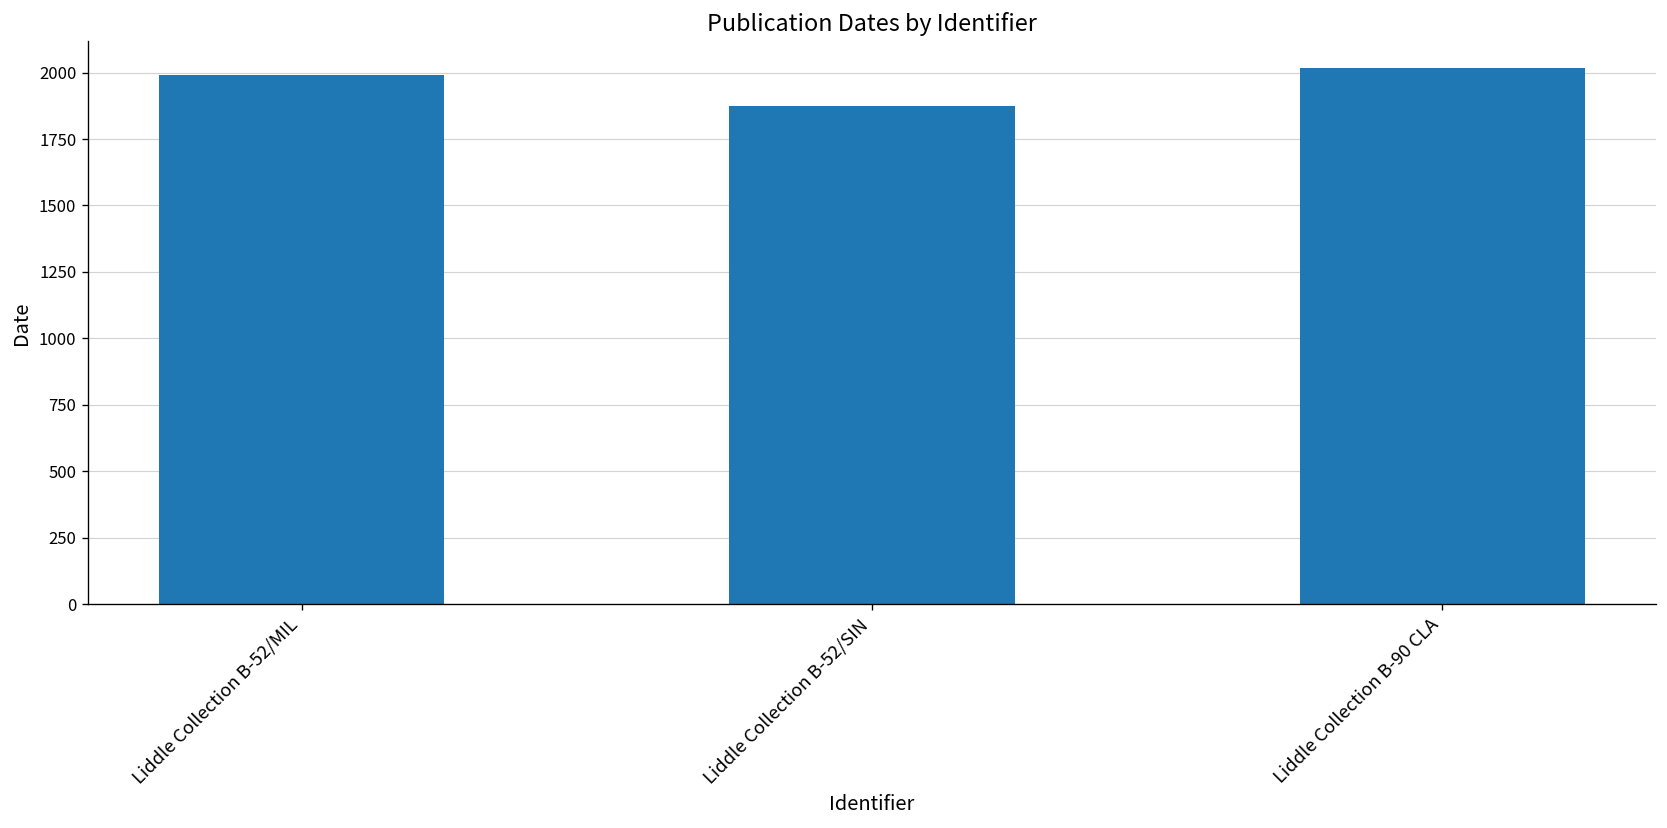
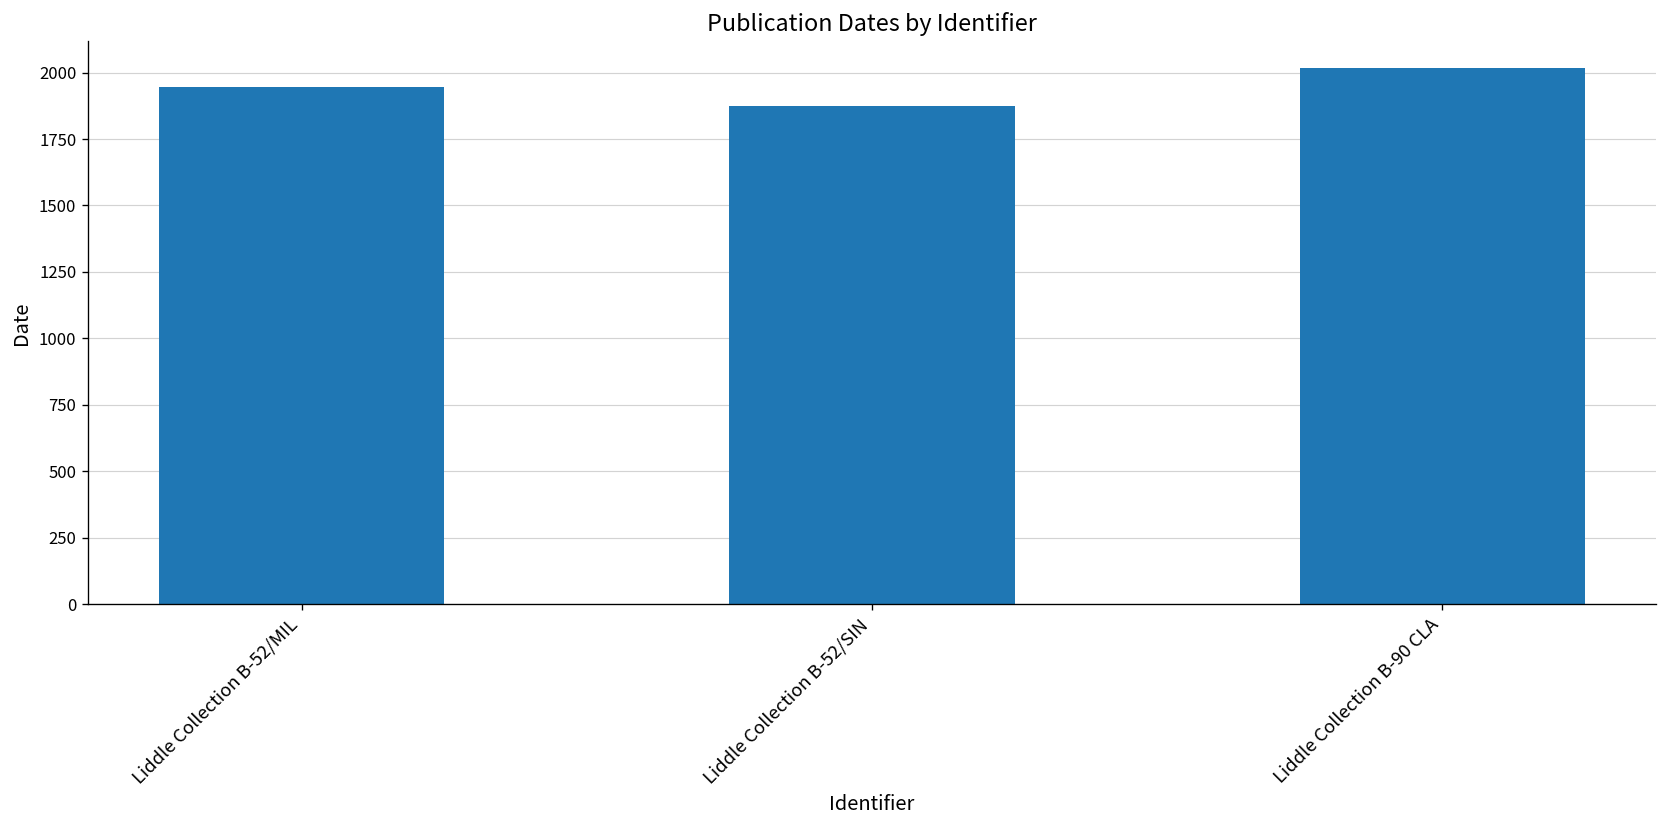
Liddle Collection B-52/MIL: 1990 -> 1950
